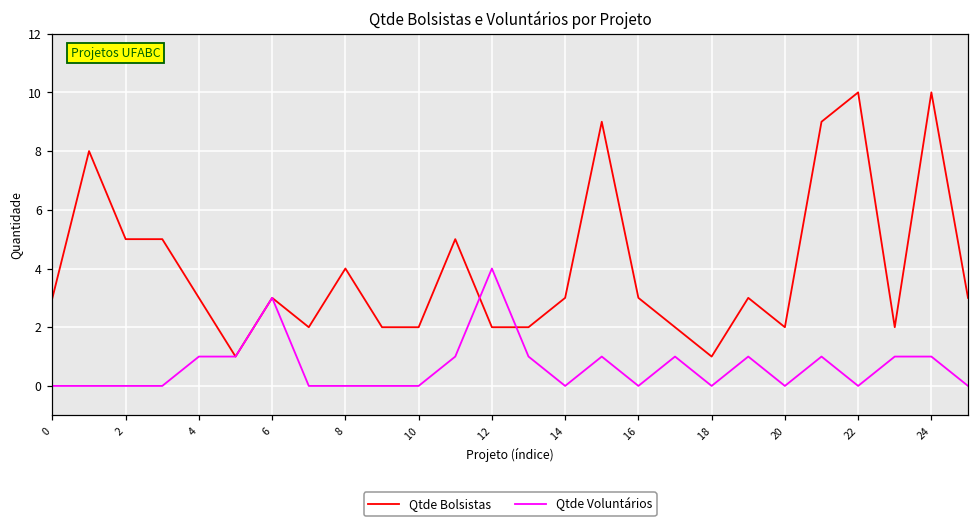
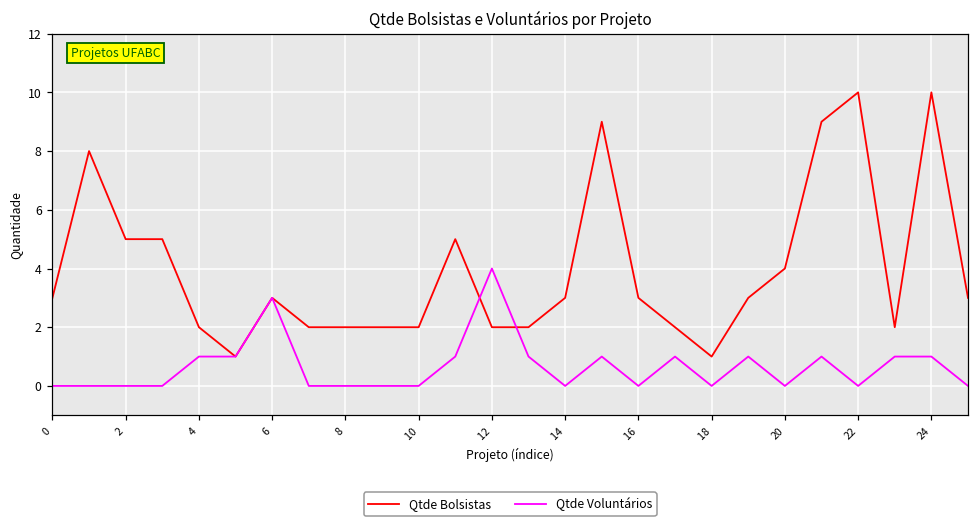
Qtde Bolsistas, 4: 3 -> 2
Qtde Bolsistas, 8: 4 -> 2
Qtde Bolsistas, 20: 2 -> 4
